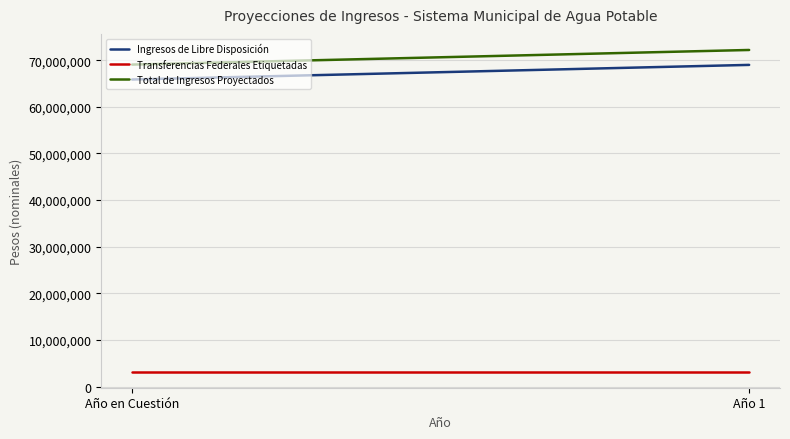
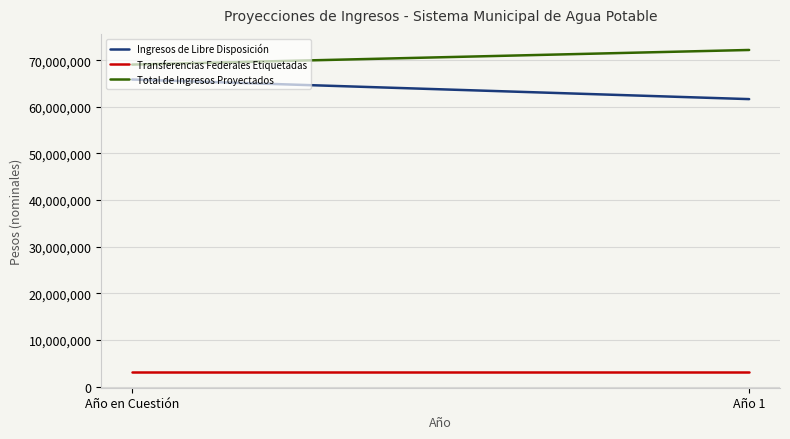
Ingresos de Libre Disposición, Año 1: 69,000,000 -> 62,000,000
